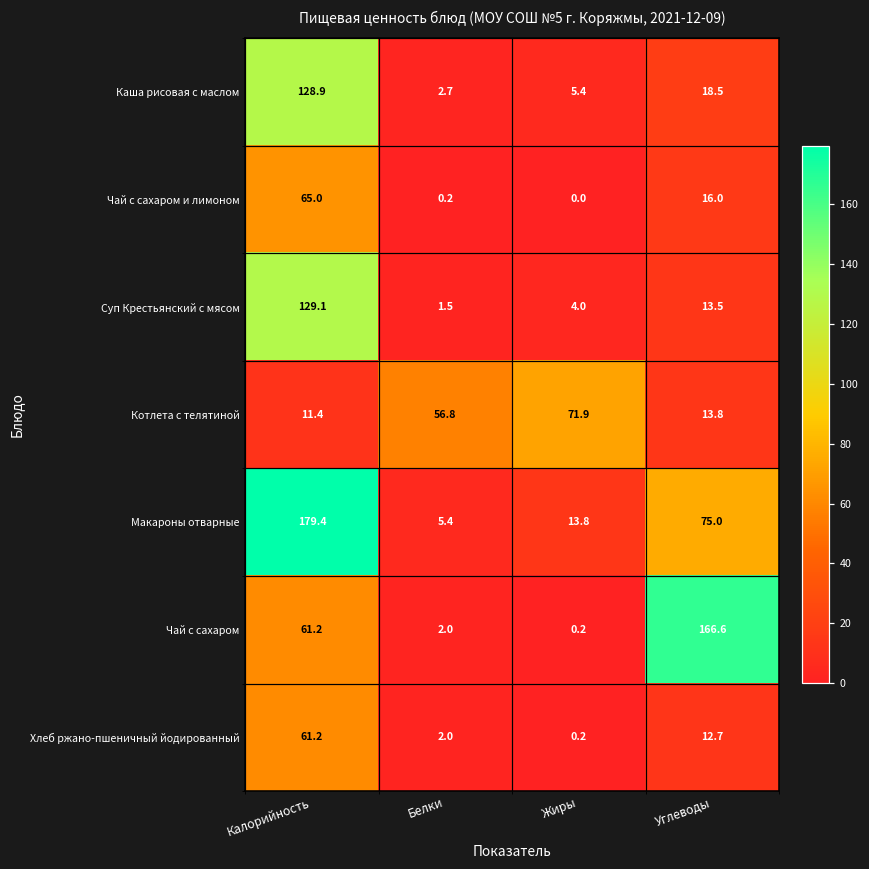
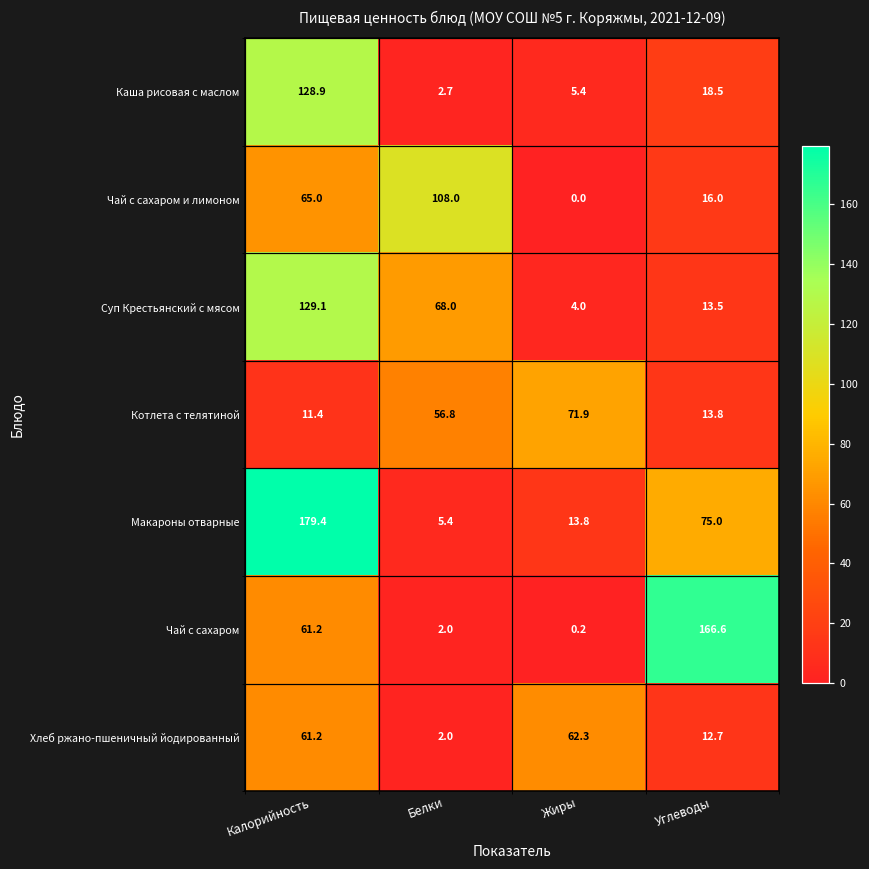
Чай с сахаром и лимоном, Белки: 0.2 -> 108.0
Суп Крестьянский с мясом, Белки: 1.5 -> 68.0
Хлеб ржано-пшеничный йодированный, Жиры: 0.2 -> 62.3
